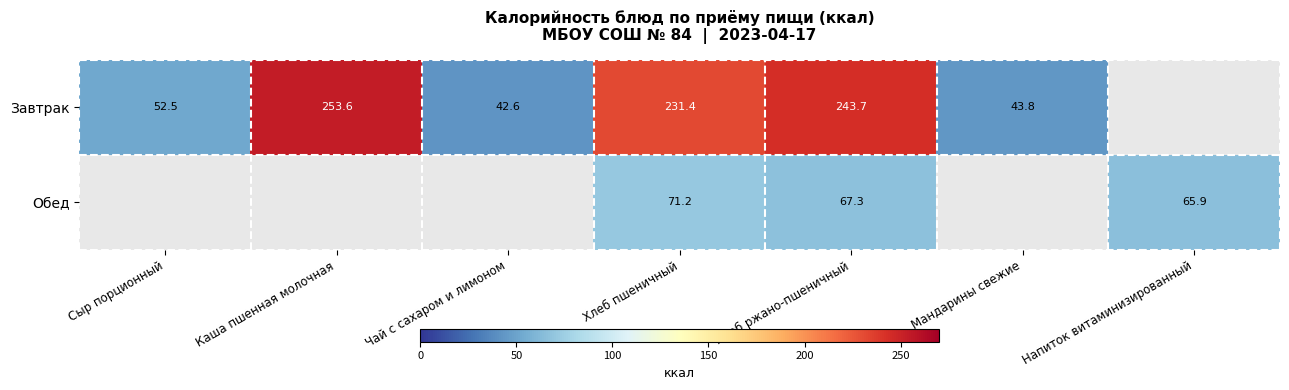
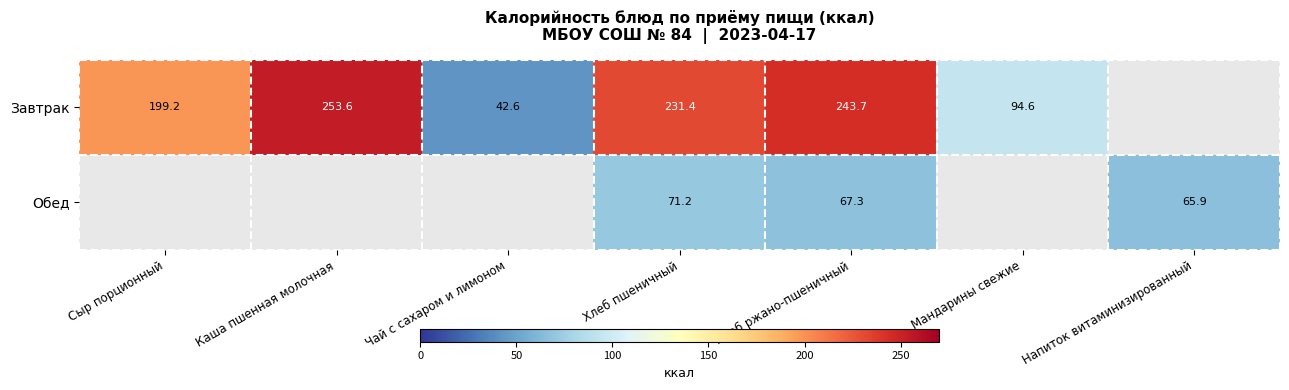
Завтрак, Сыр порционный: 52.5 -> 199.2
Завтрак, Мандарины свежие: 43.8 -> 94.6
